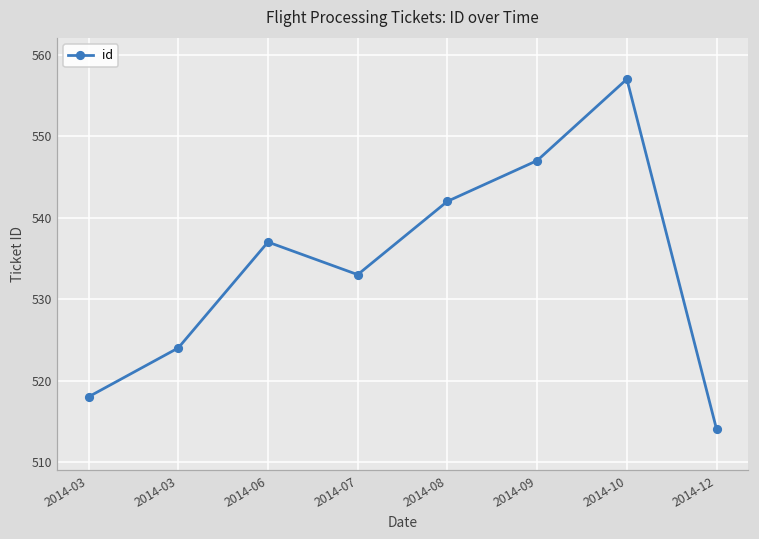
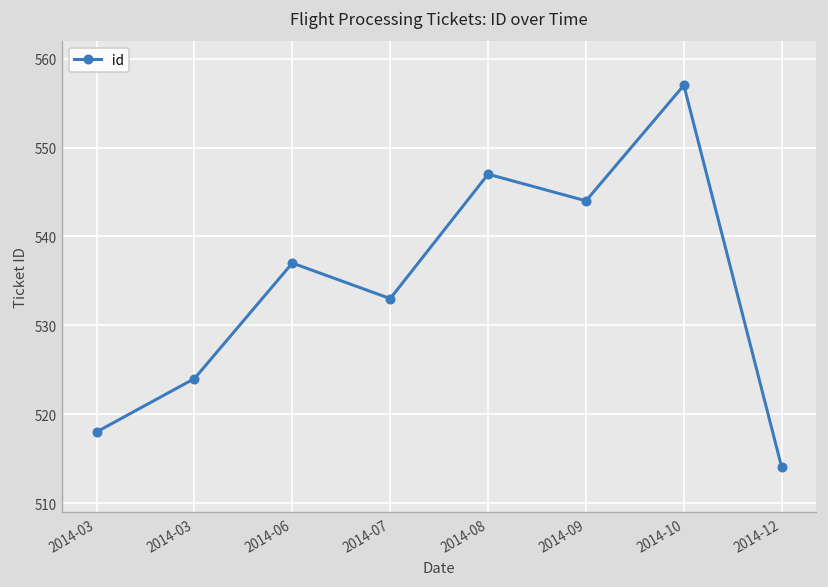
2014-08: 542 -> 547
2014-09: 547 -> 544
